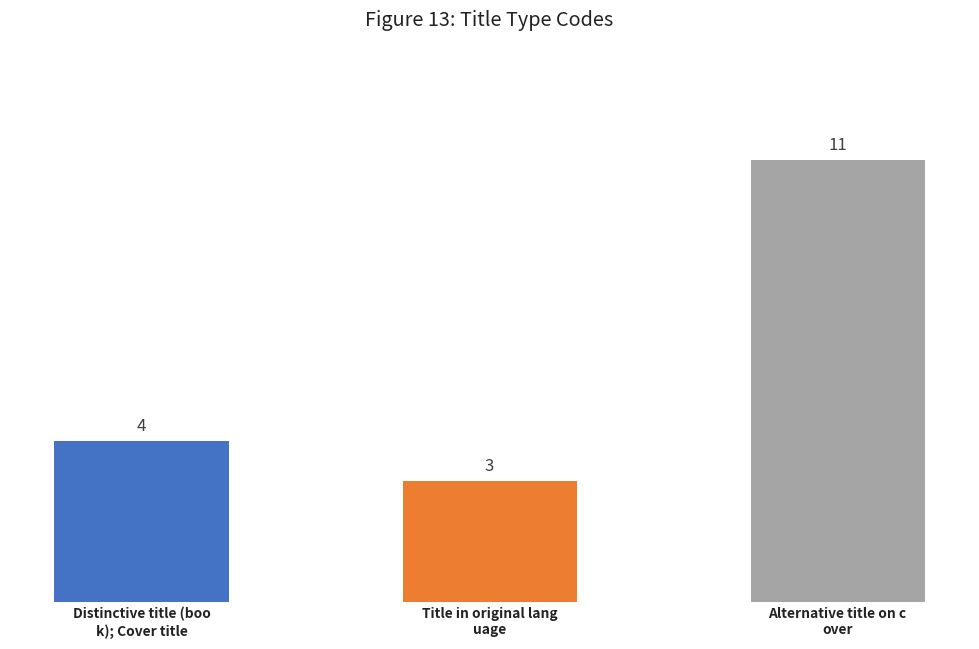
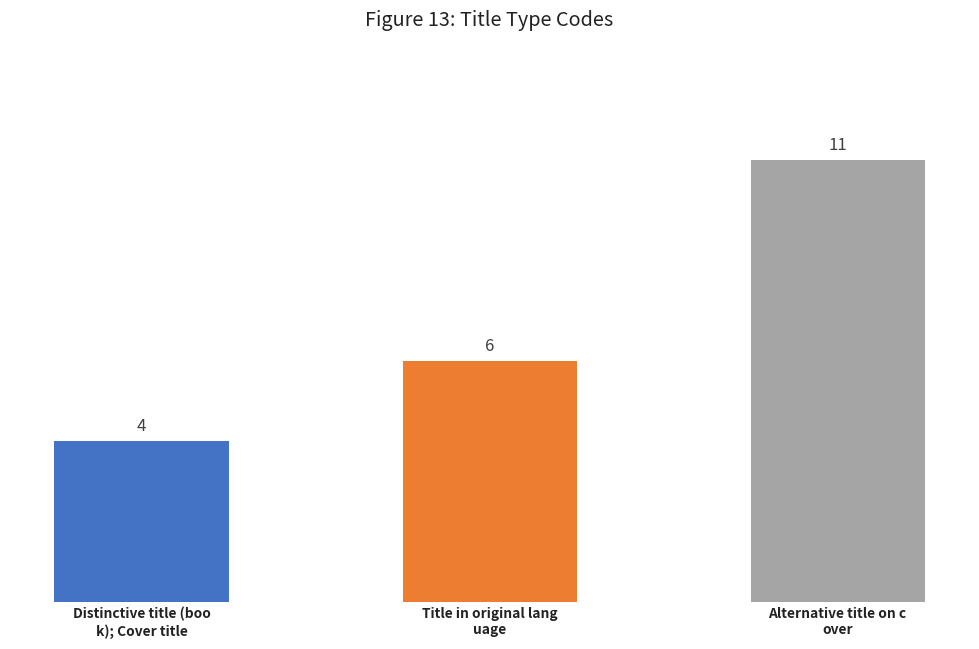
Title in original lang uage: 3 -> 6
